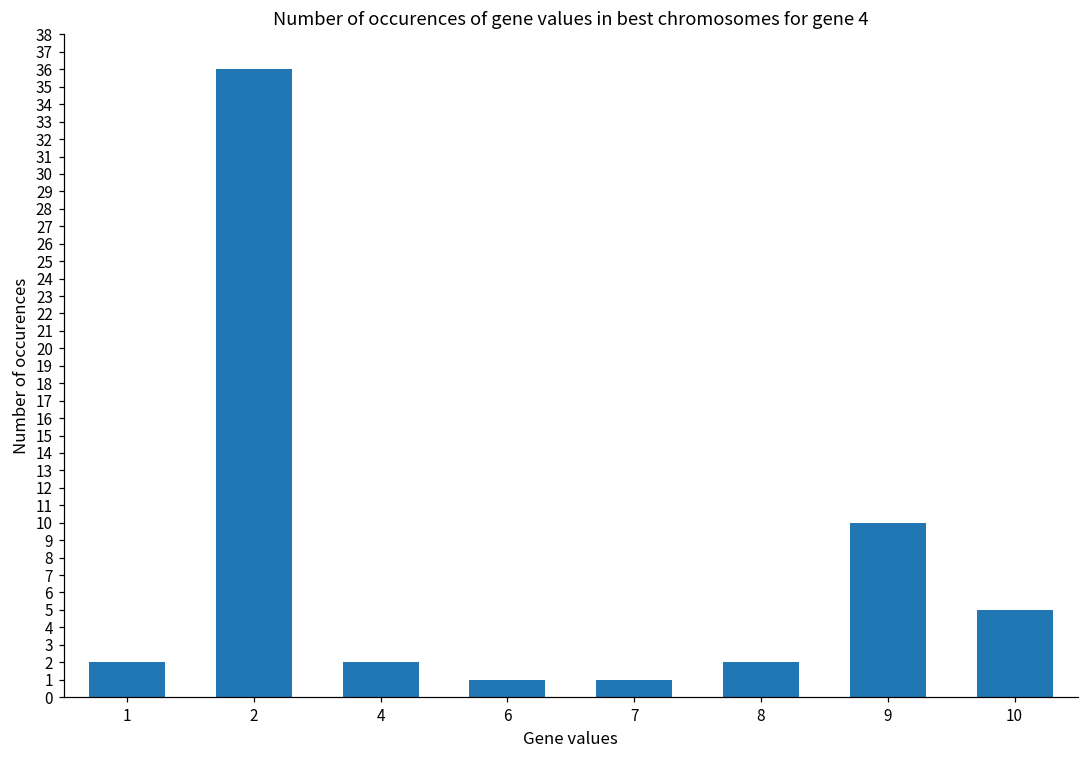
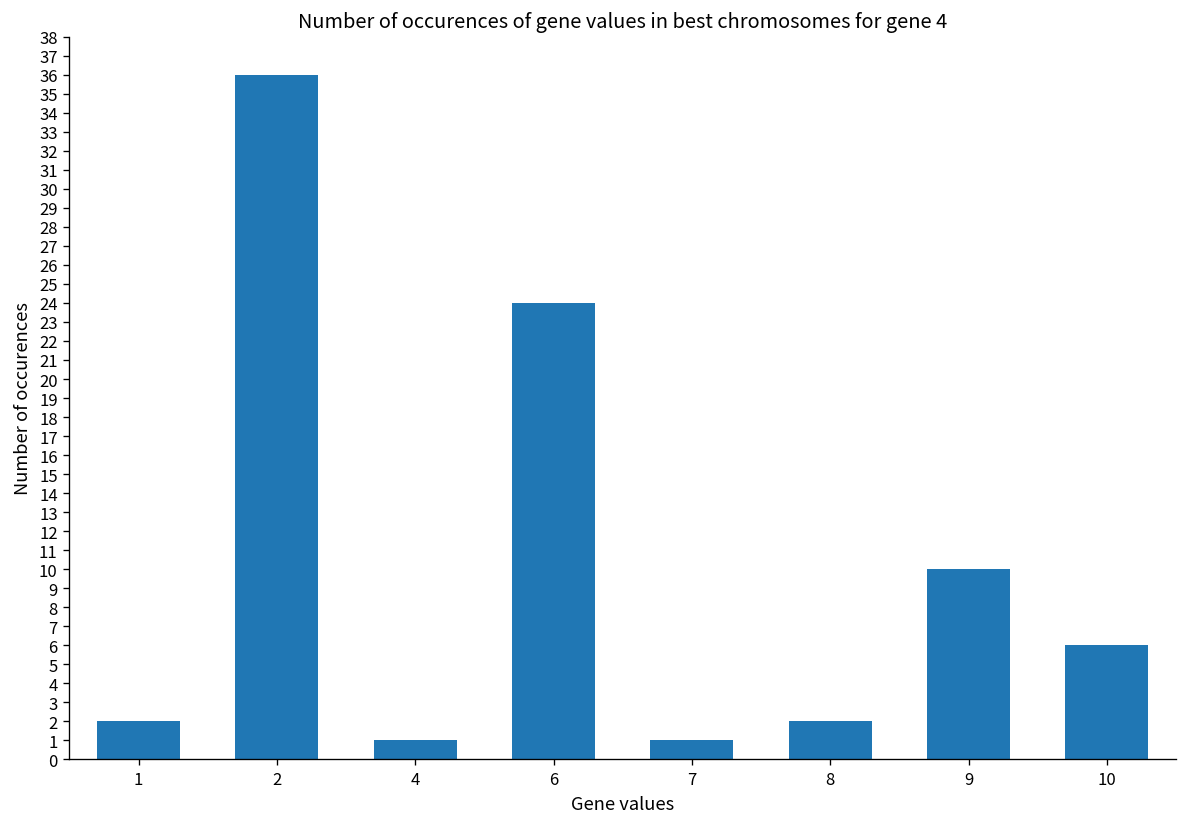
4: 2 -> 1
6: 1 -> 24
10: 5 -> 6
